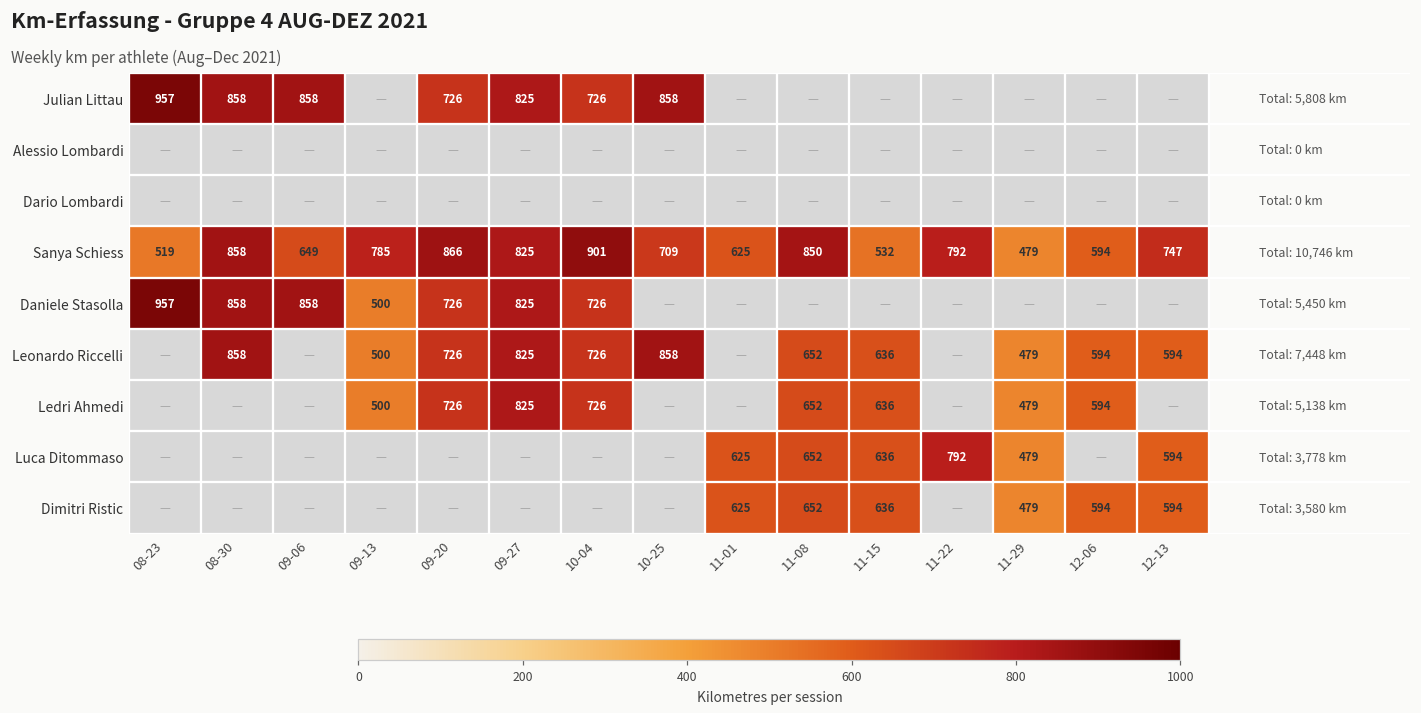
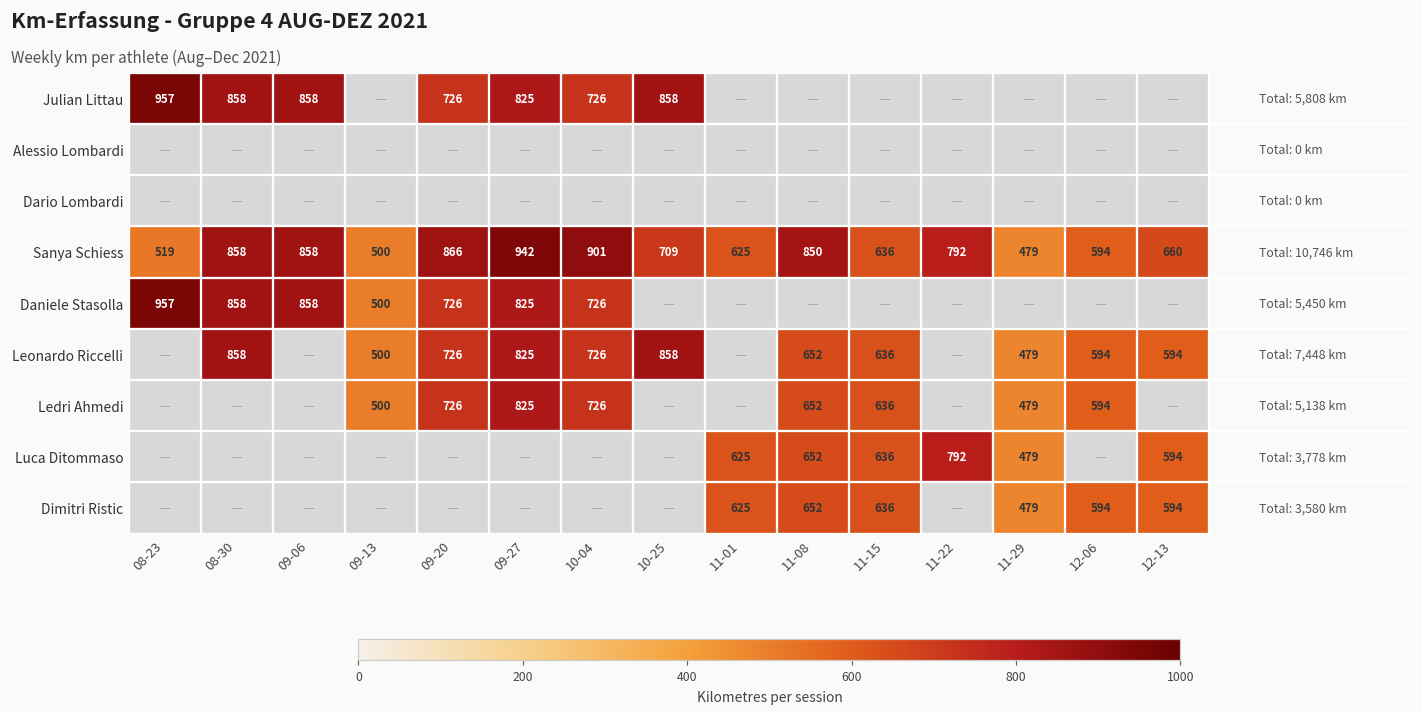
Sanya Schiess, 09-06: 649 -> 858
Sanya Schiess, 09-13: 785 -> 500
Sanya Schiess, 09-27: 825 -> 942
Sanya Schiess, 11-15: 532 -> 636
Sanya Schiess, 12-13: 747 -> 660
